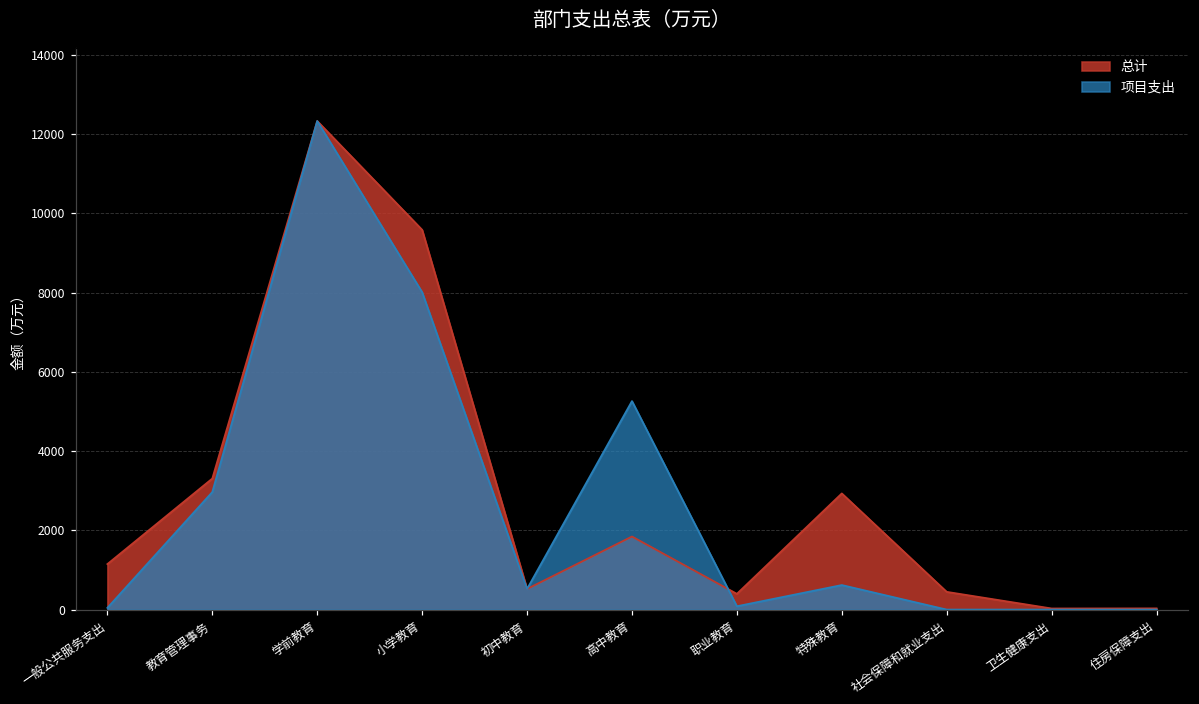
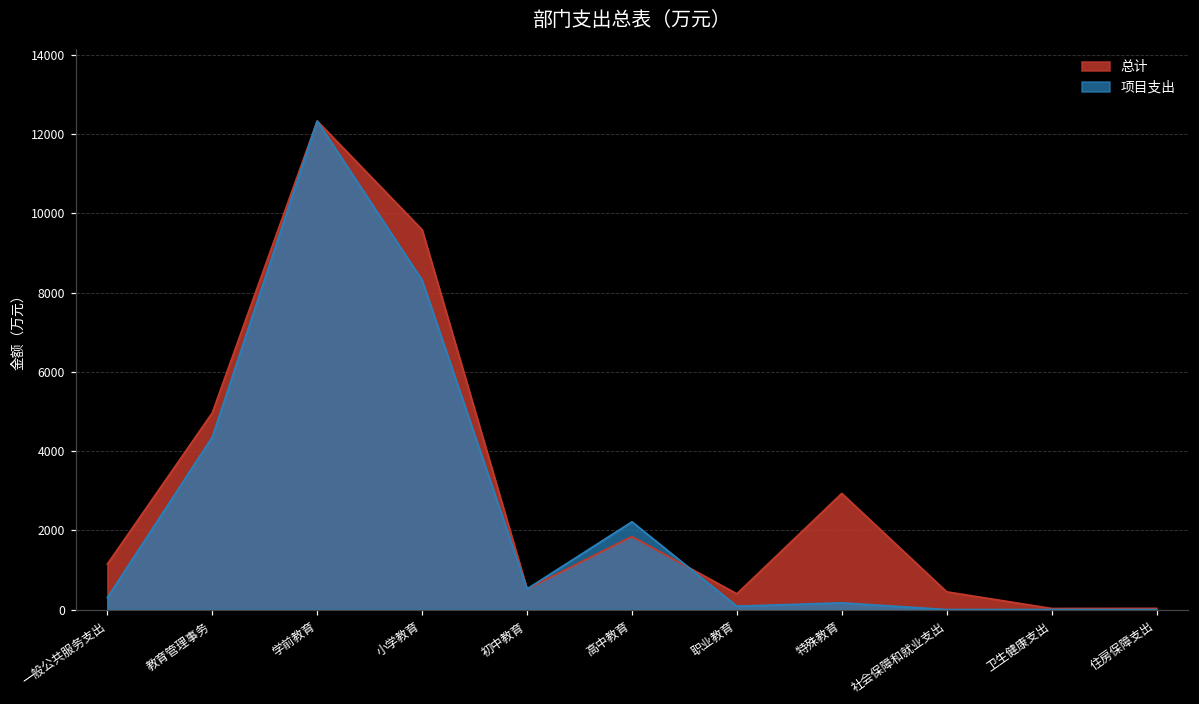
项目支出, 一般公共服务支出: 0 -> 300
总计, 教育管理事务: 3300 -> 5000
项目支出, 教育管理事务: 3000 -> 4400
项目支出, 小学教育: 8000 -> 8300
项目支出, 高中教育: 5300 -> 2200
项目支出, 特殊教育: 600 -> 200
